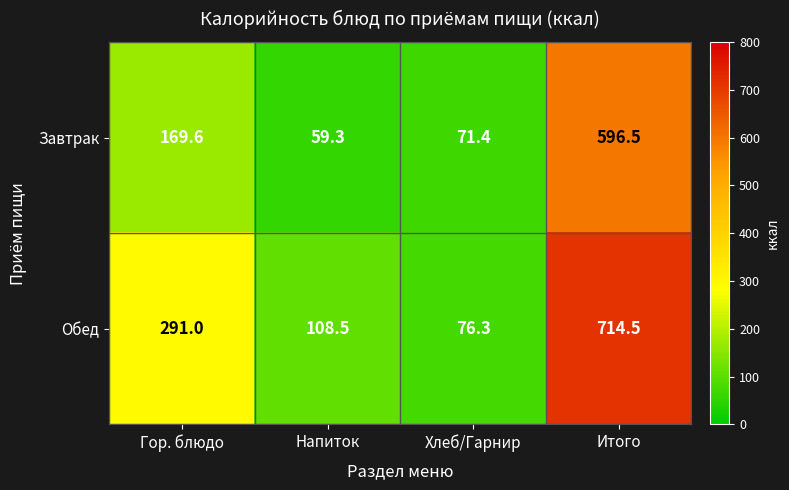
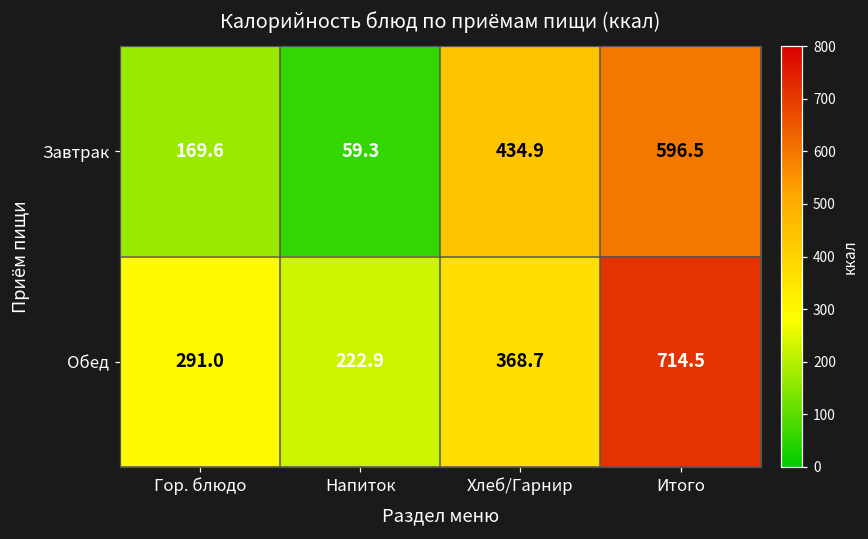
Завтрак, Хлеб/Гарнир: 71.4 -> 434.9
Обед, Напиток: 108.5 -> 222.9
Обед, Хлеб/Гарнир: 76.3 -> 368.7
